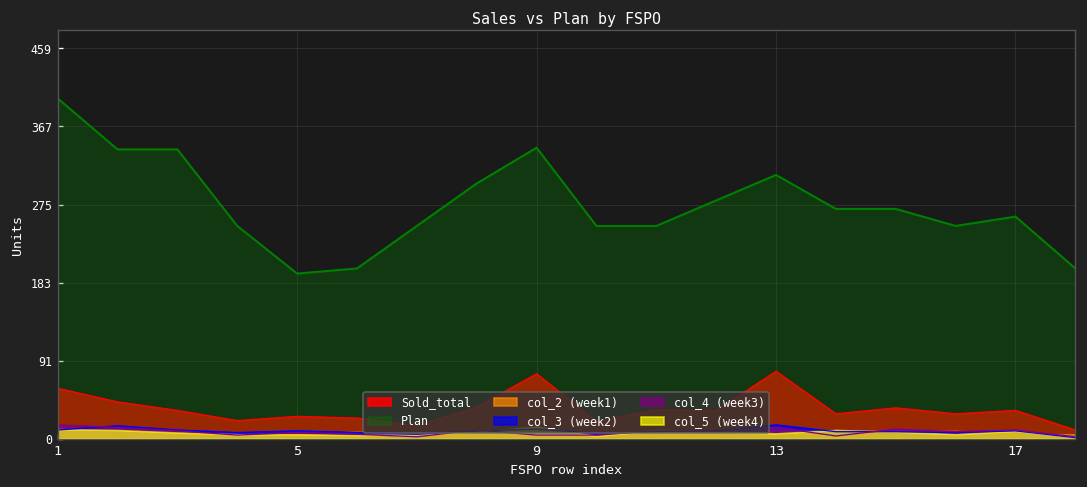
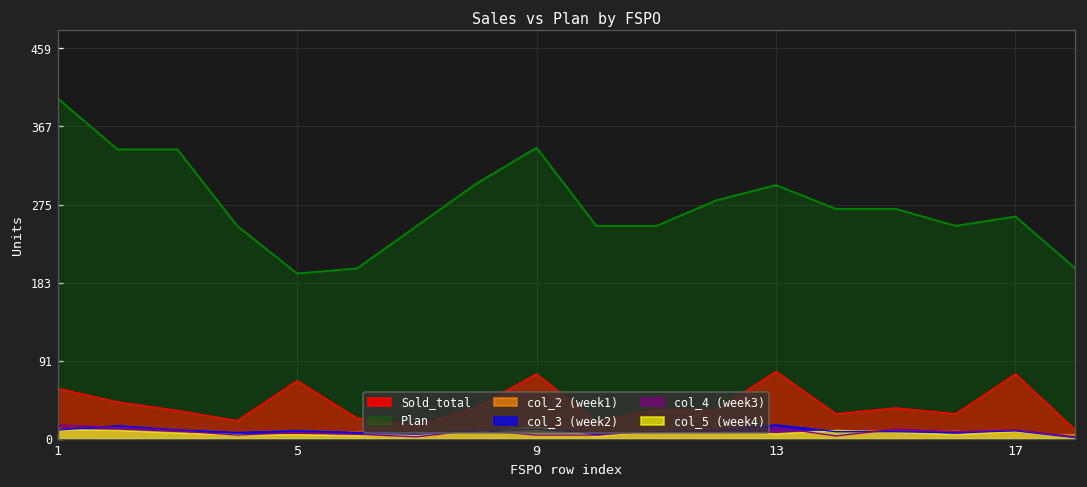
Sold_total, 5: 30 -> 70
Plan, 13: 310 -> 300
Sold_total, 17: 30 -> 80
